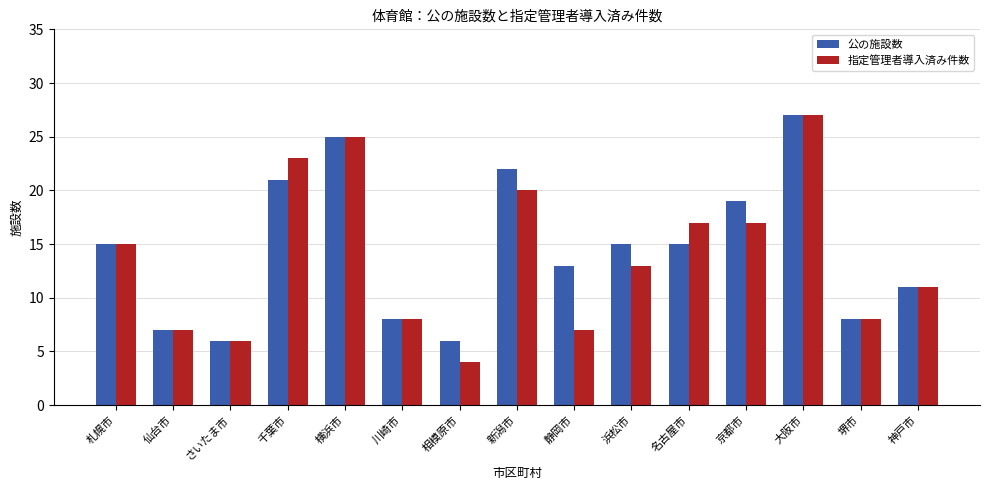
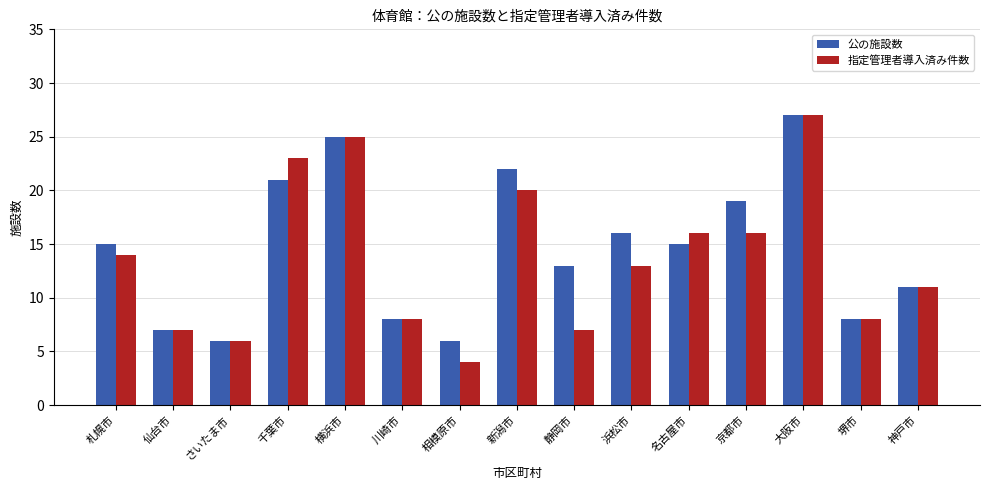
指定管理者導入済み件数, 札幌市: 15 -> 14
公の施設数, 浜松市: 15 -> 16
指定管理者導入済み件数, 名古屋市: 17 -> 16
指定管理者導入済み件数, 京都市: 17 -> 16
